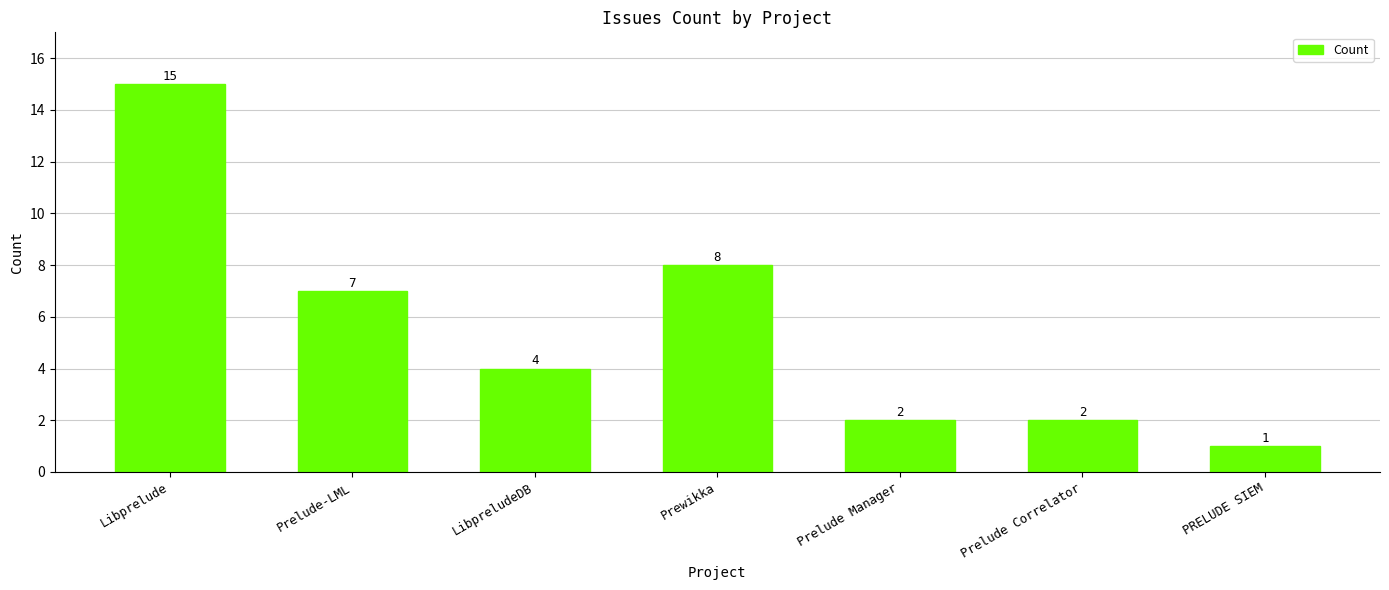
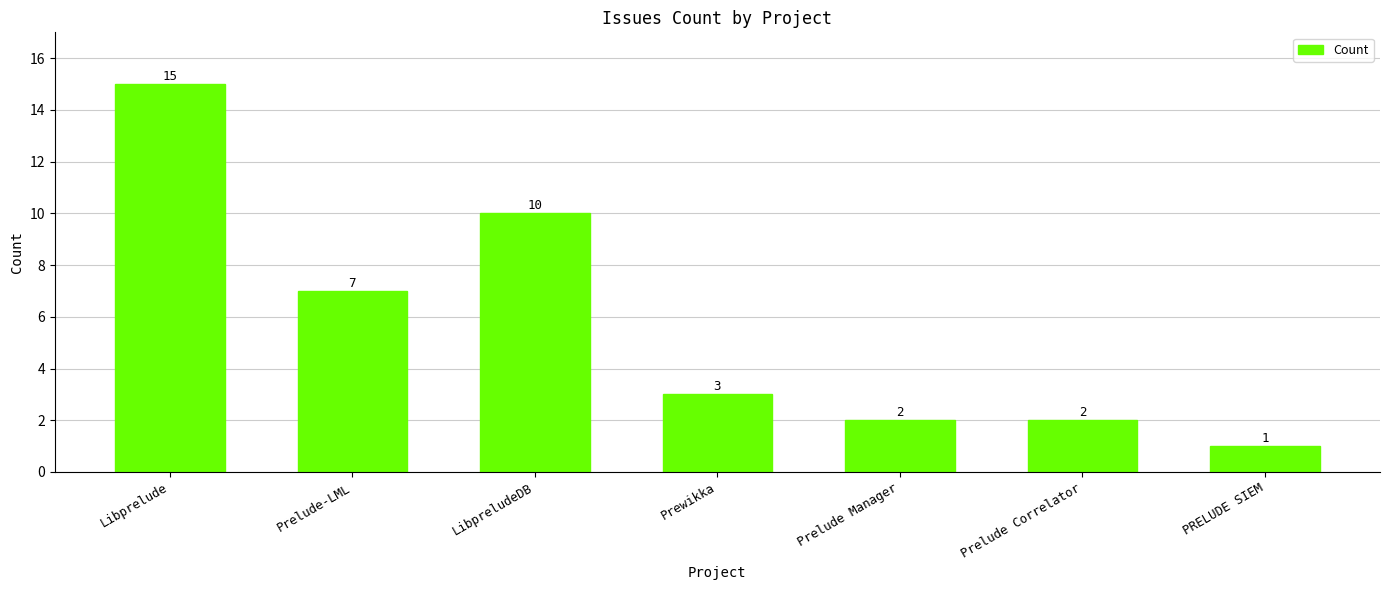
LibpreludeDB: 4 -> 10
Prewikka: 8 -> 3
